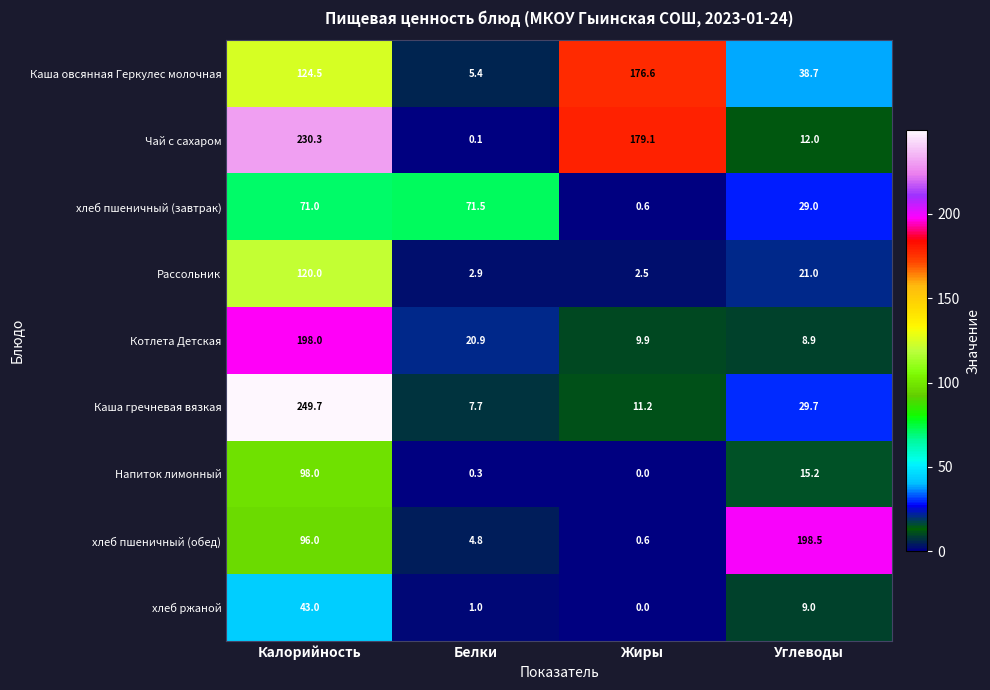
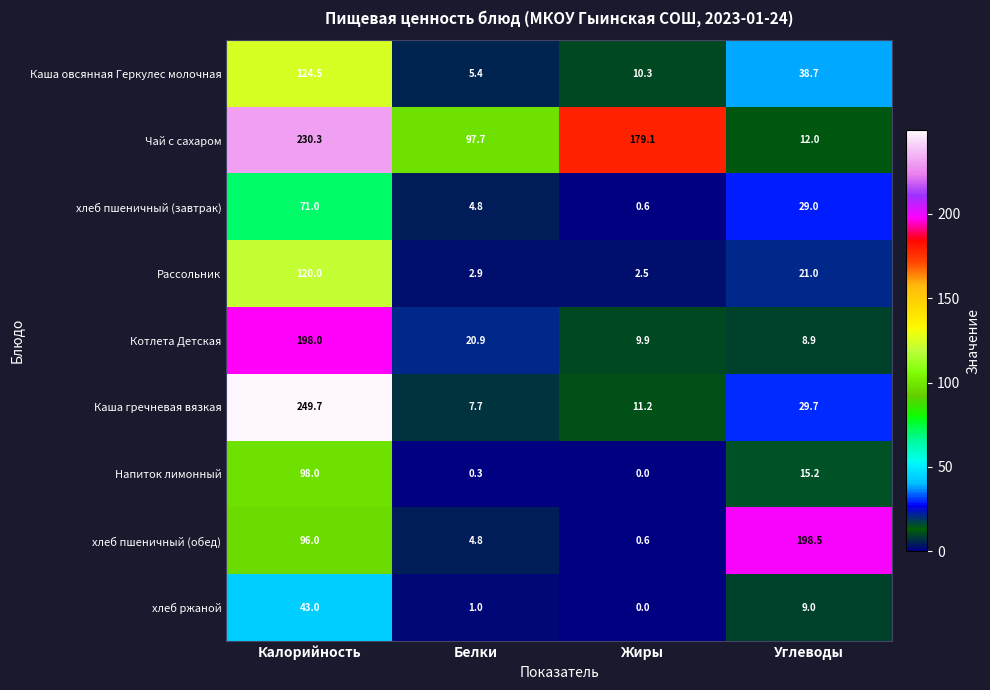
Каша овсянная Геркулес молочная, Жиры: 176.6 -> 10.3
Чай с сахаром, Белки: 0.1 -> 97.7
хлеб пшеничный (завтрак), Белки: 71.5 -> 4.8
